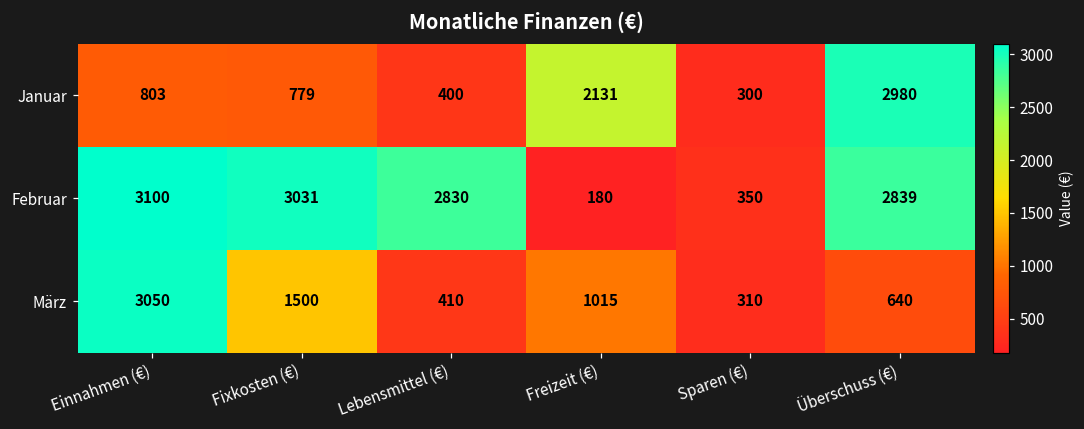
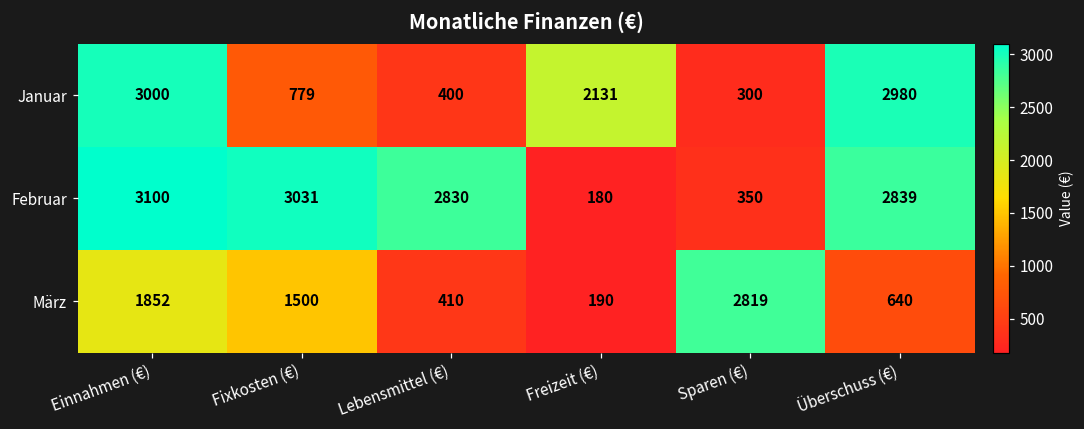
Januar, Einnahmen (€): 803 -> 3000
März, Einnahmen (€): 3050 -> 1852
März, Freizeit (€): 1015 -> 190
März, Sparen (€): 310 -> 2819
